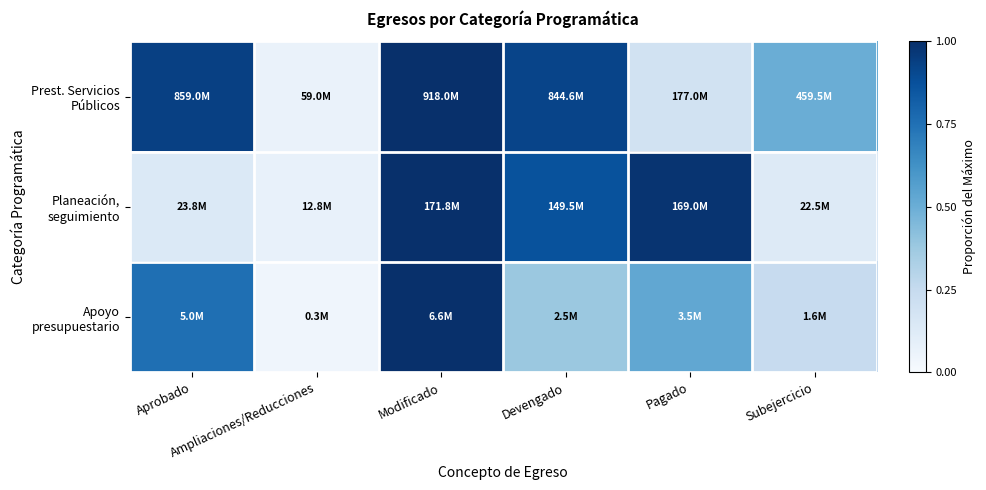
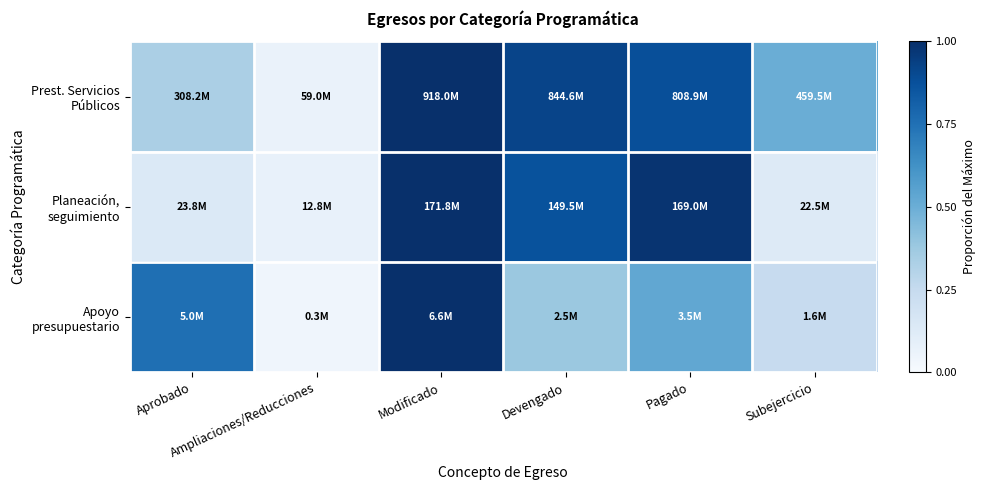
Prest. Servicios Públicos, Aprobado: 859.0M -> 308.2M
Prest. Servicios Públicos, Pagado: 177.0M -> 808.9M
